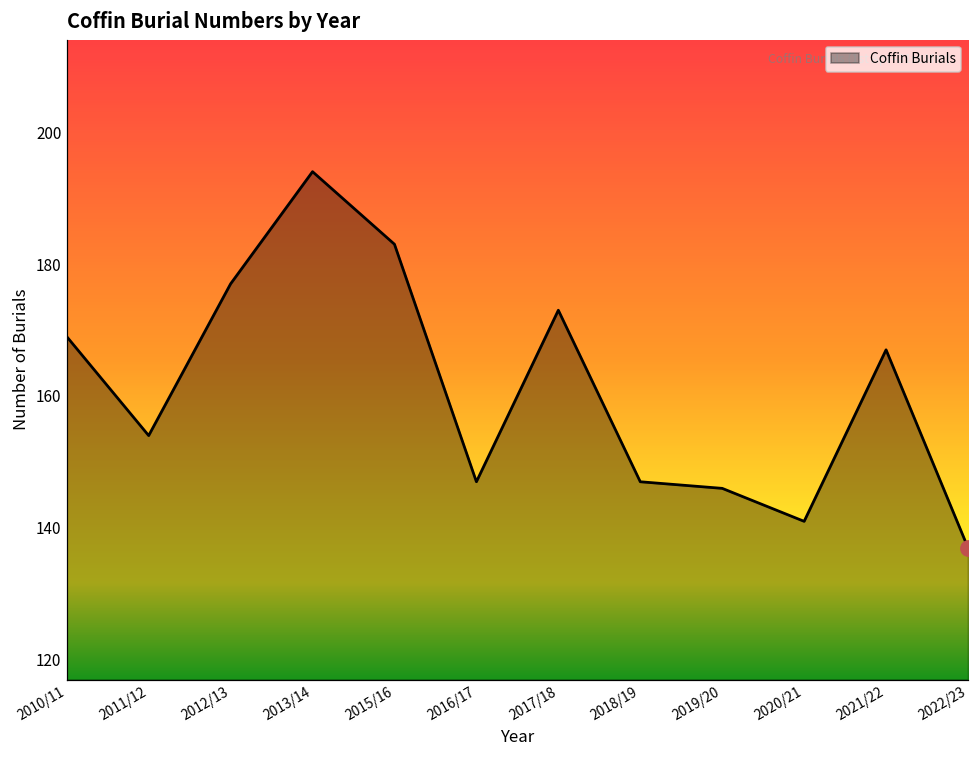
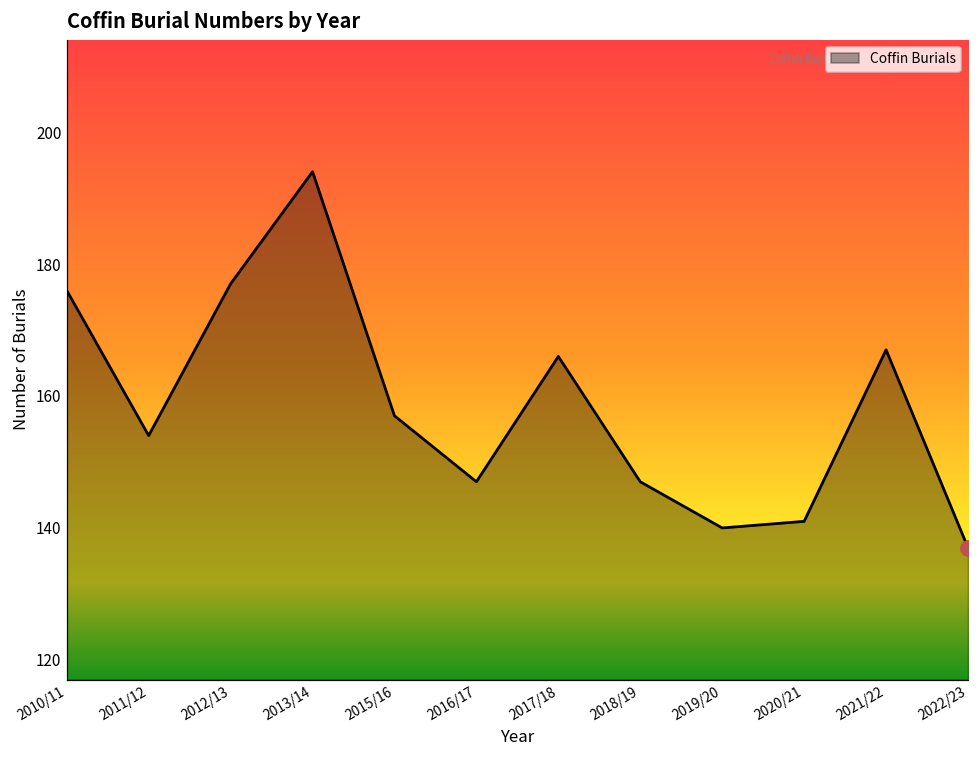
Coffin Burials, 2010/11: 169 -> 176
Coffin Burials, 2015/16: 183 -> 157
Coffin Burials, 2017/18: 173 -> 166
Coffin Burials, 2019/20: 146 -> 140
